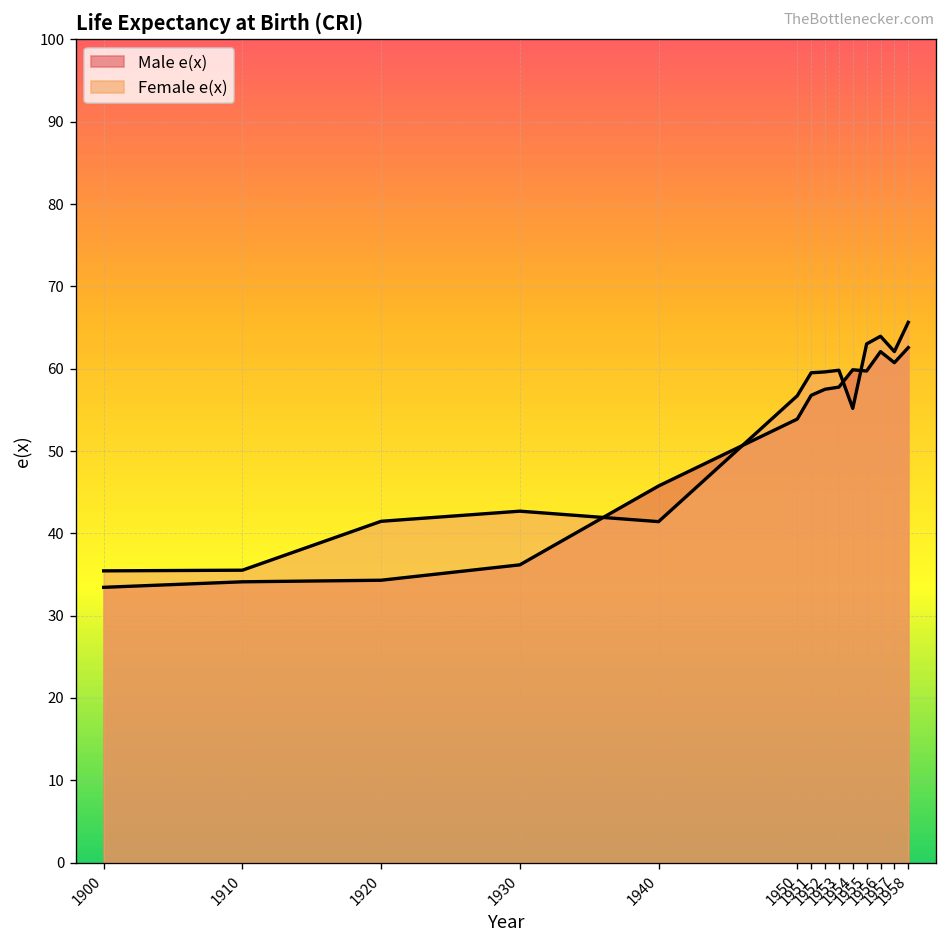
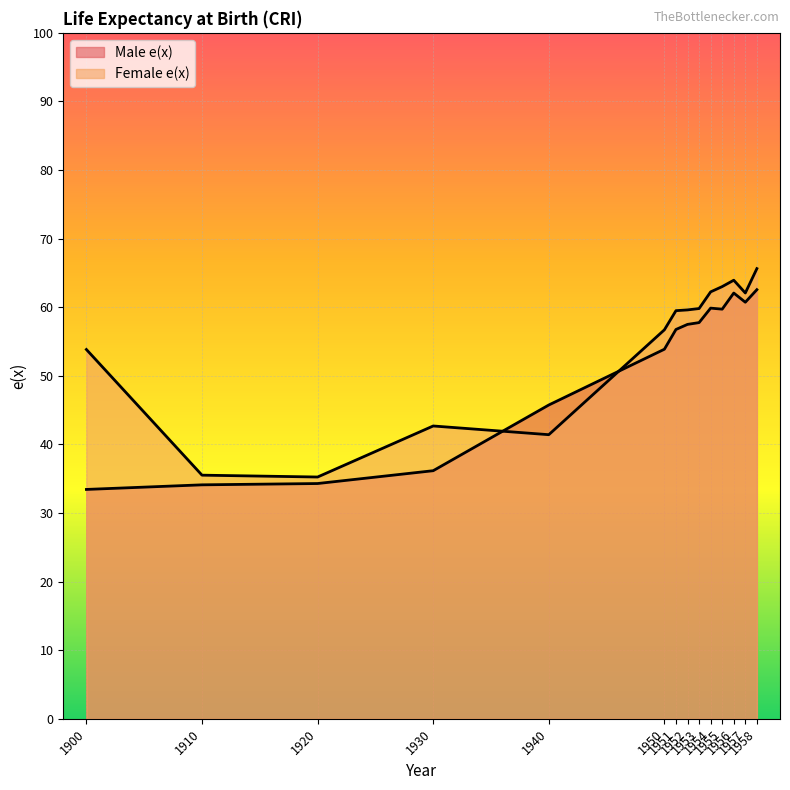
Female e(x), 1900: 35 -> 54
Female e(x), 1920: 41 -> 35
Female e(x), 1954: 55 -> 62
